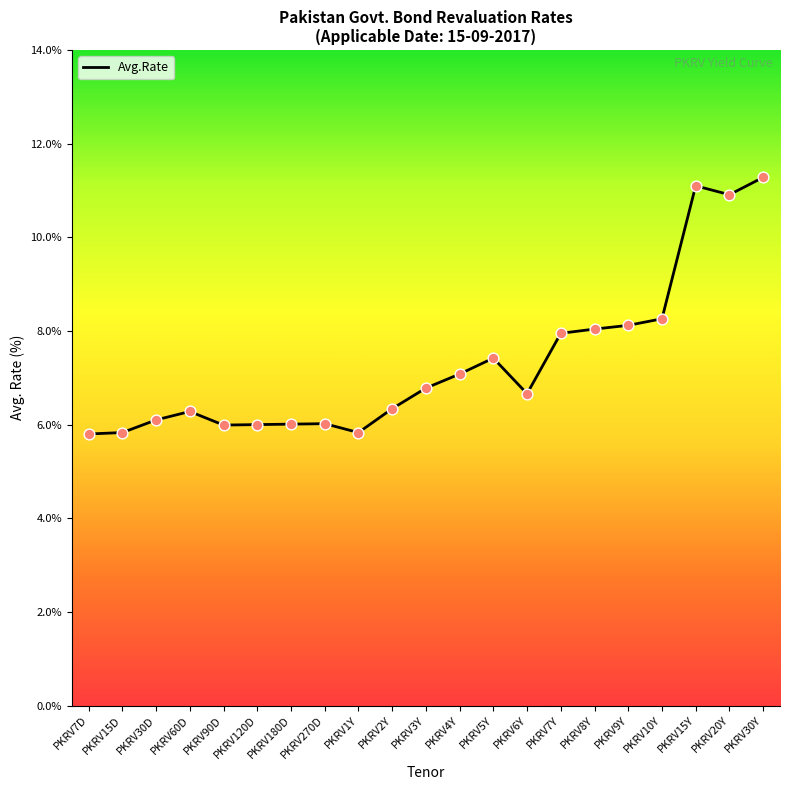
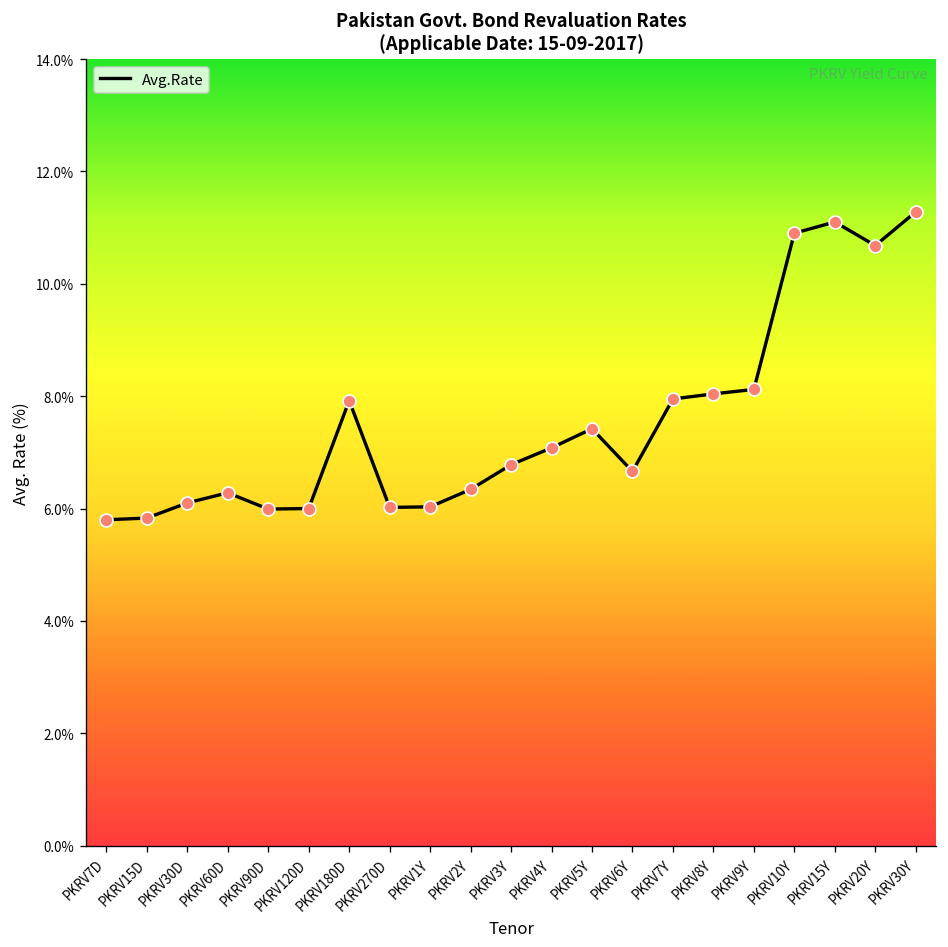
PKRV180D: 6.0% -> 7.9%
PKRV1Y: 5.8% -> 6.0%
PKRV10Y: 8.3% -> 10.9%
PKRV20Y: 10.9% -> 10.7%
